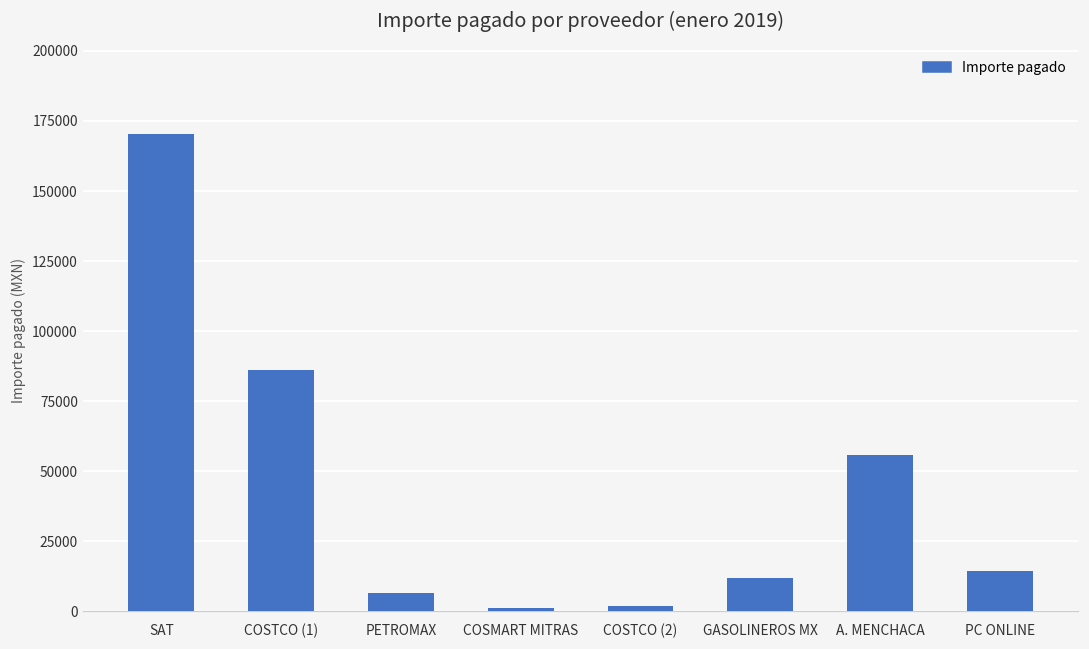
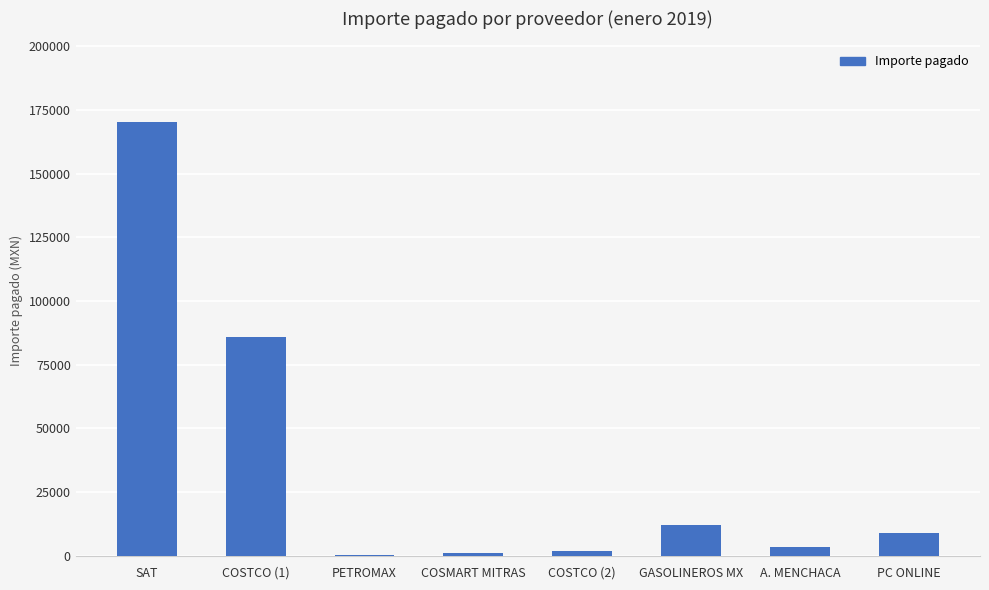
PETROMAX: 7000 -> 0
A. MENCHACA: 56000 -> 3000
PC ONLINE: 15000 -> 9000
